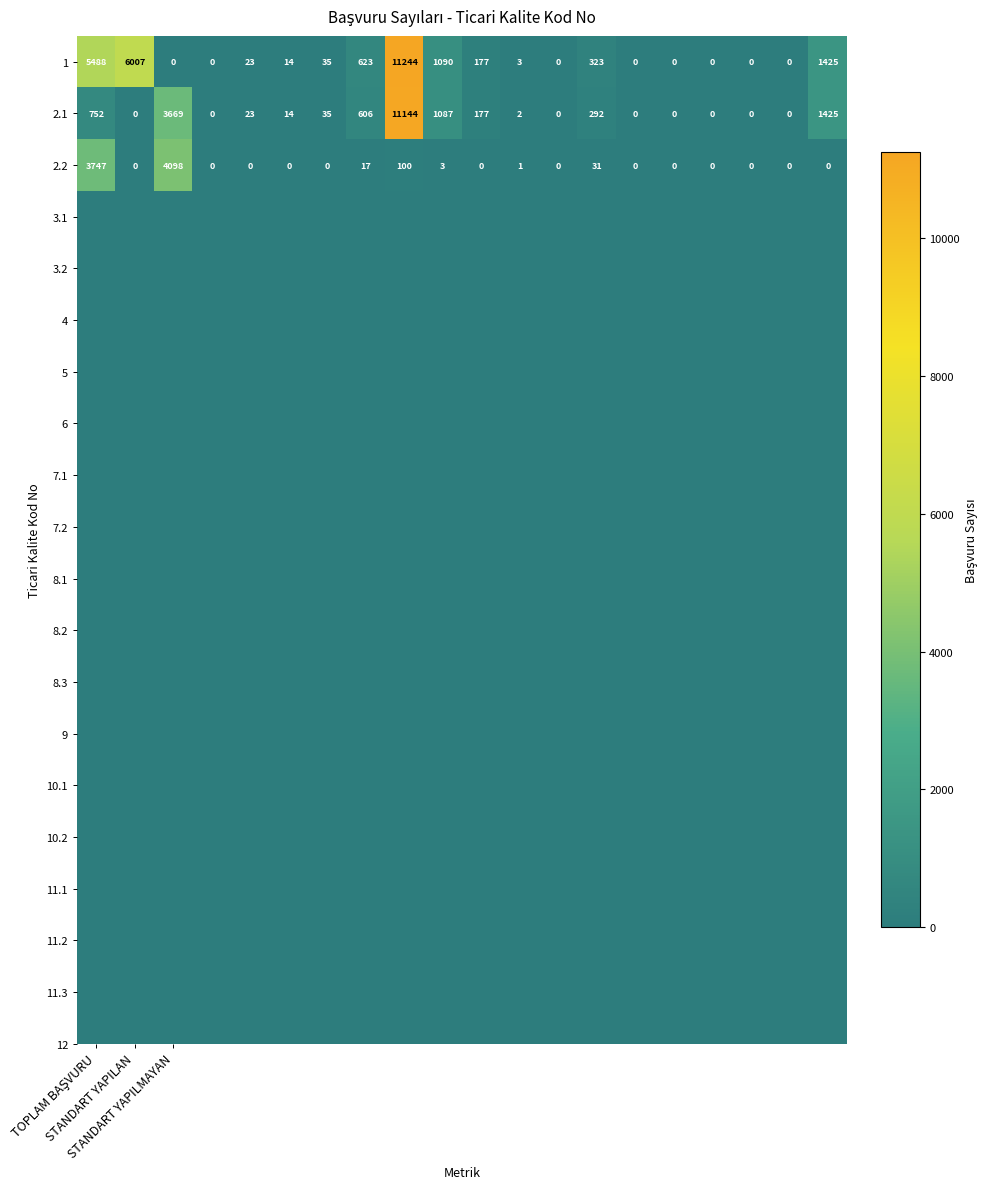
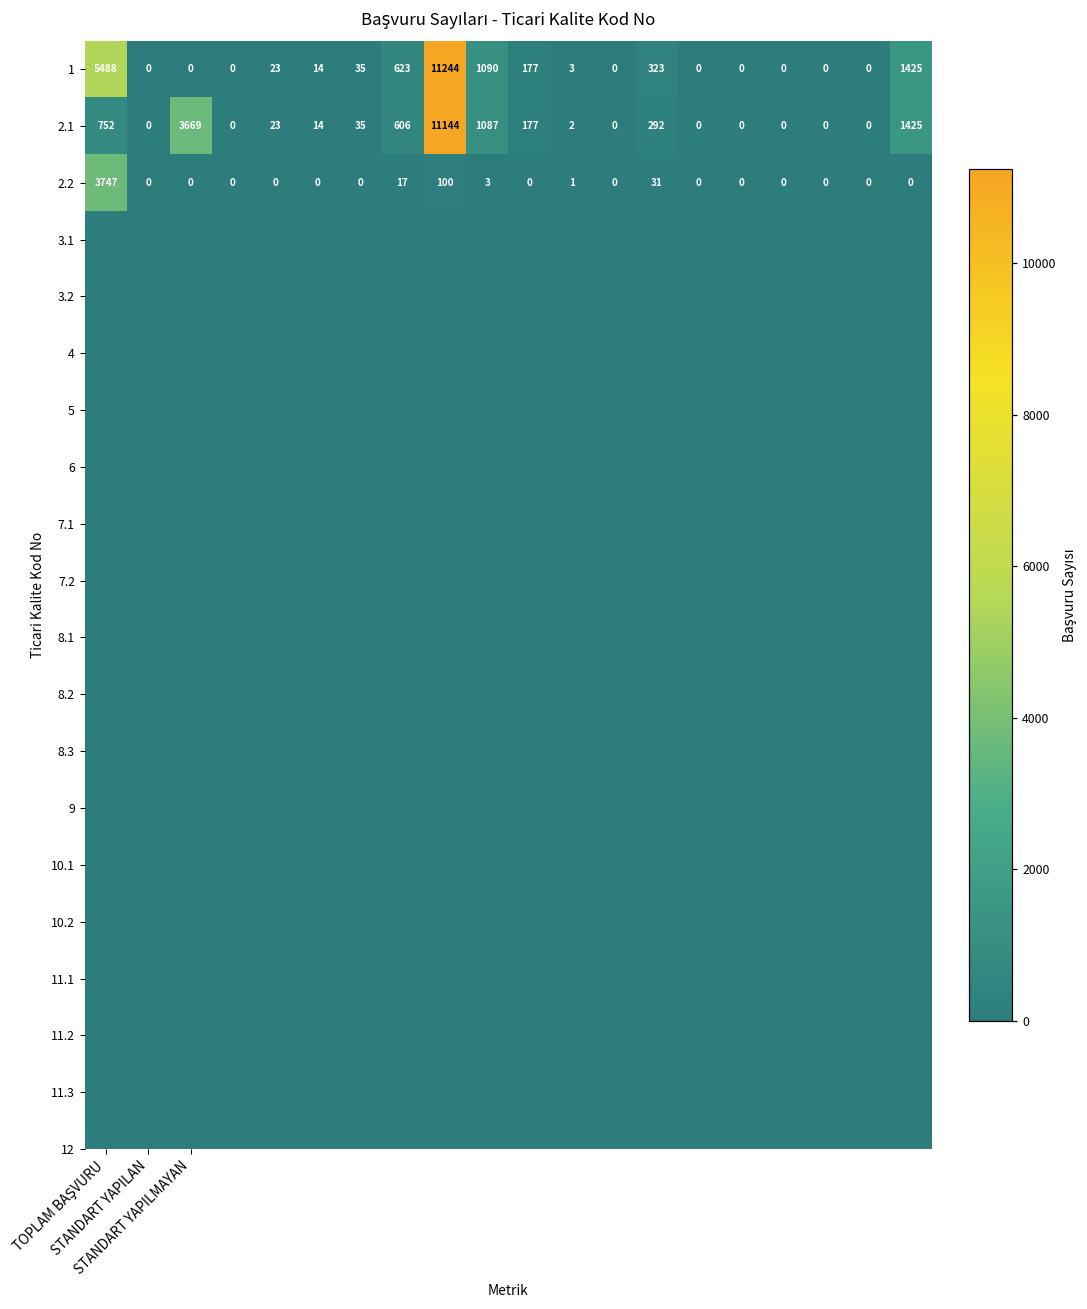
1, STANDART YAPILAN: 6007 -> 0
2.2, STANDART YAPILMAYAN: 4098 -> 0
